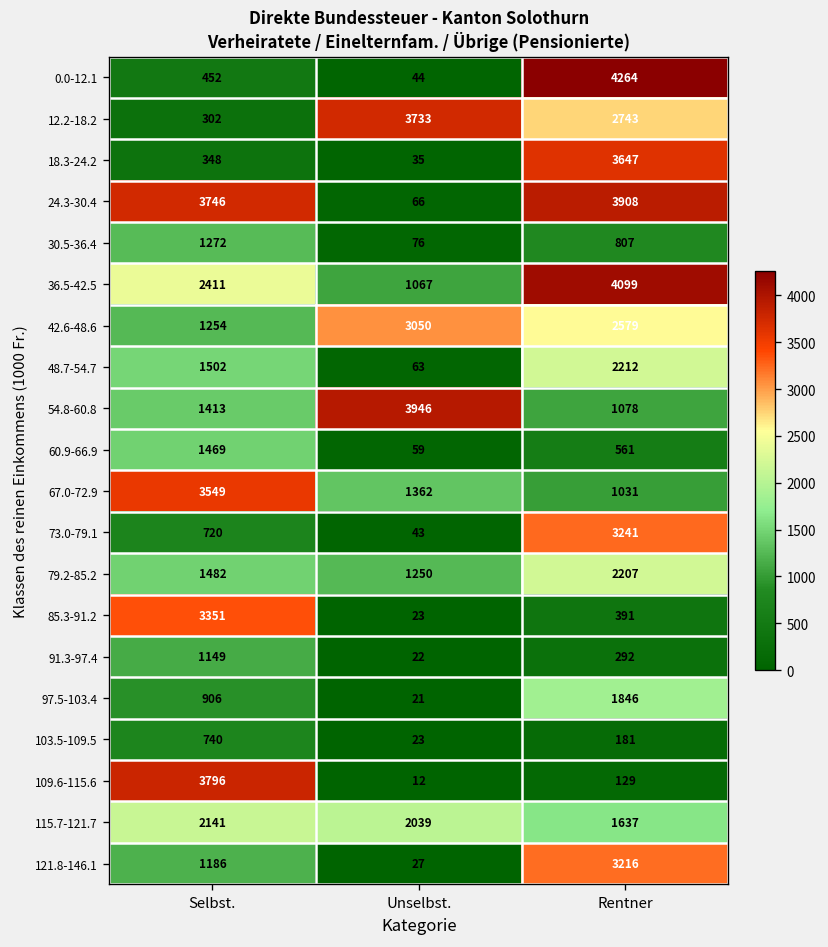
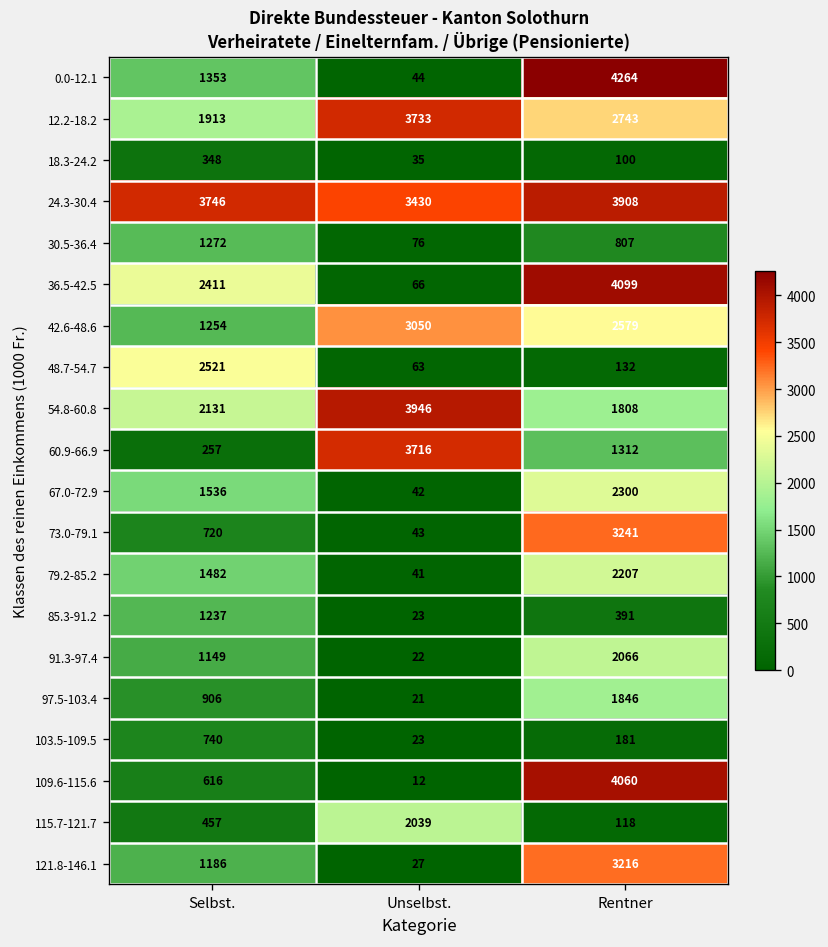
0.0-12.1, Selbst.: 452 -> 1353
12.2-18.2, Selbst.: 302 -> 1913
18.3-24.2, Rentner: 3647 -> 100
24.3-30.4, Unselbst.: 66 -> 3430
36.5-42.5, Unselbst.: 1067 -> 66
48.7-54.7, Selbst.: 1502 -> 2521
48.7-54.7, Rentner: 2212 -> 132
54.8-60.8, Selbst.: 1413 -> 2131
54.8-60.8, Rentner: 1078 -> 1808
60.9-66.9, Selbst.: 1469 -> 257
60.9-66.9, Unselbst.: 59 -> 3716
60.9-66.9, Rentner: 561 -> 1312
67.0-72.9, Selbst.: 3549 -> 1536
67.0-72.9, Unselbst.: 1362 -> 42
67.0-72.9, Rentner: 1031 -> 2300
79.2-85.2, Unselbst.: 1250 -> 41
85.3-91.2, Selbst.: 3351 -> 1237
91.3-97.4, Rentner: 292 -> 2066
109.6-115.6, Selbst.: 3796 -> 616
109.6-115.6, Rentner: 129 -> 4060
115.7-121.7, Selbst.: 2141 -> 457
115.7-121.7, Rentner: 1637 -> 118
